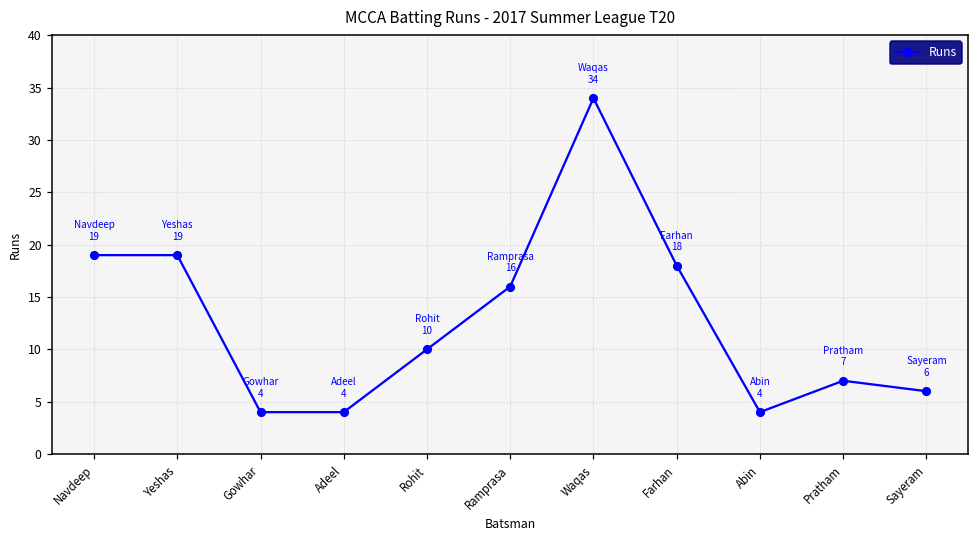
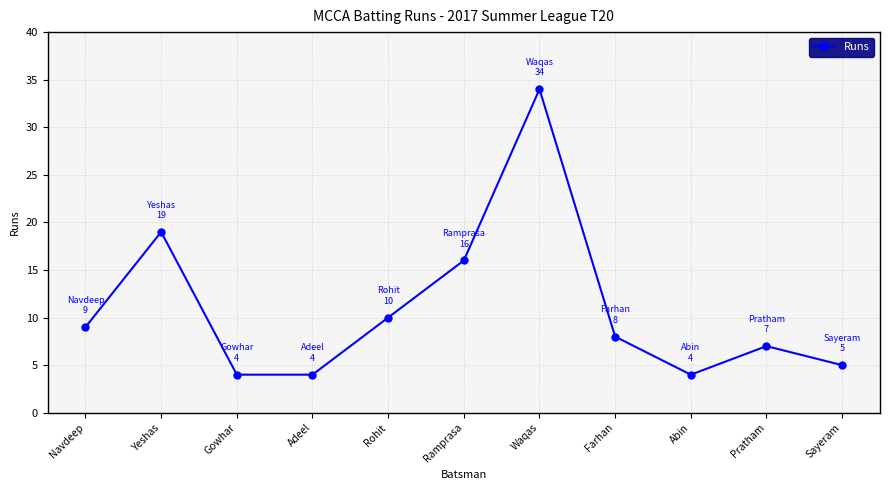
Navdeep: 19 -> 9
Farhan: 18 -> 8
Sayeram: 6 -> 5
